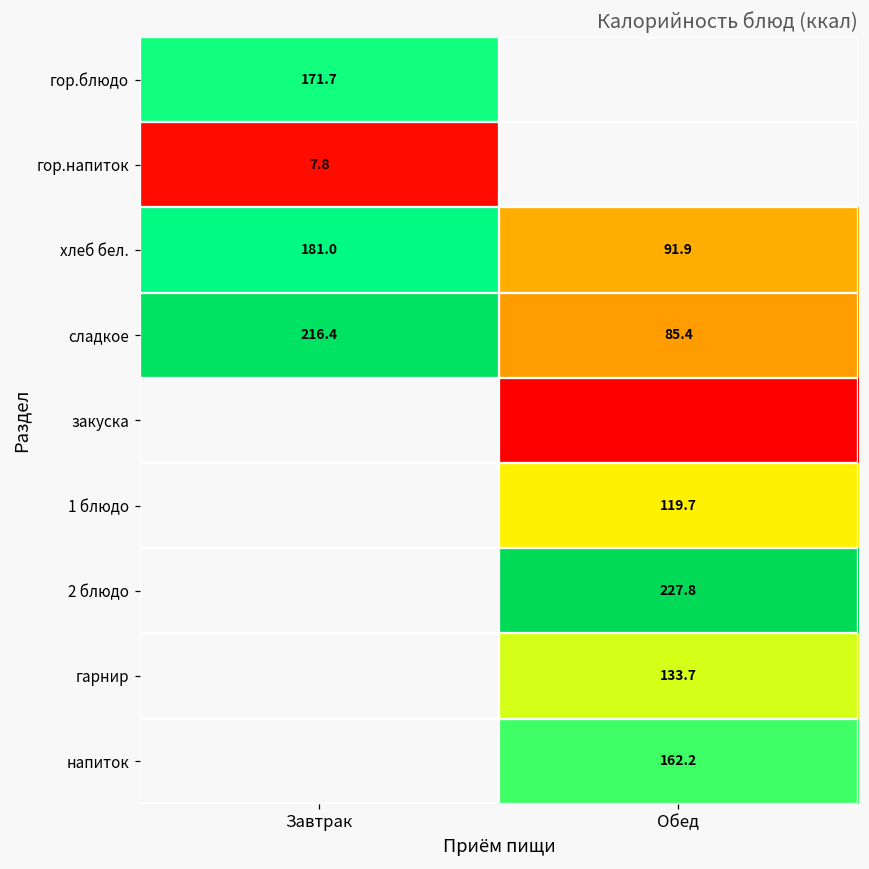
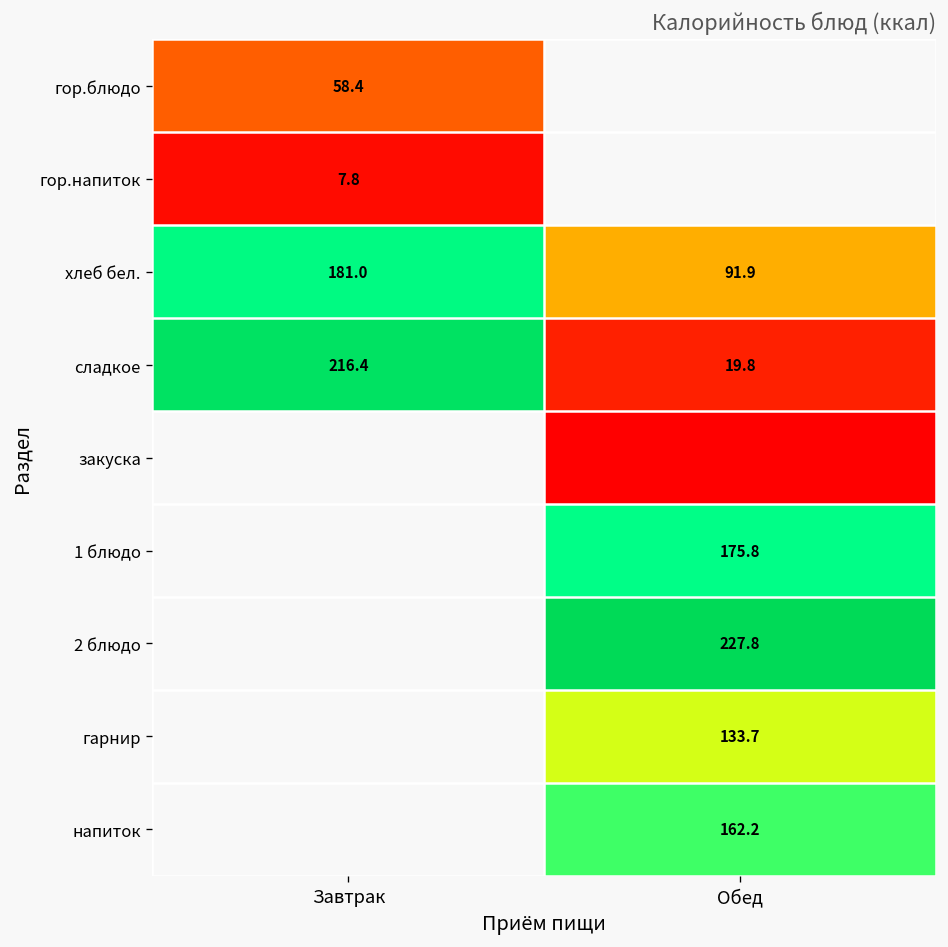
гор.блюдо, Завтрак: 171.7 -> 58.4
сладкое, Обед: 85.4 -> 19.8
1 блюдо, Обед: 119.7 -> 175.8
